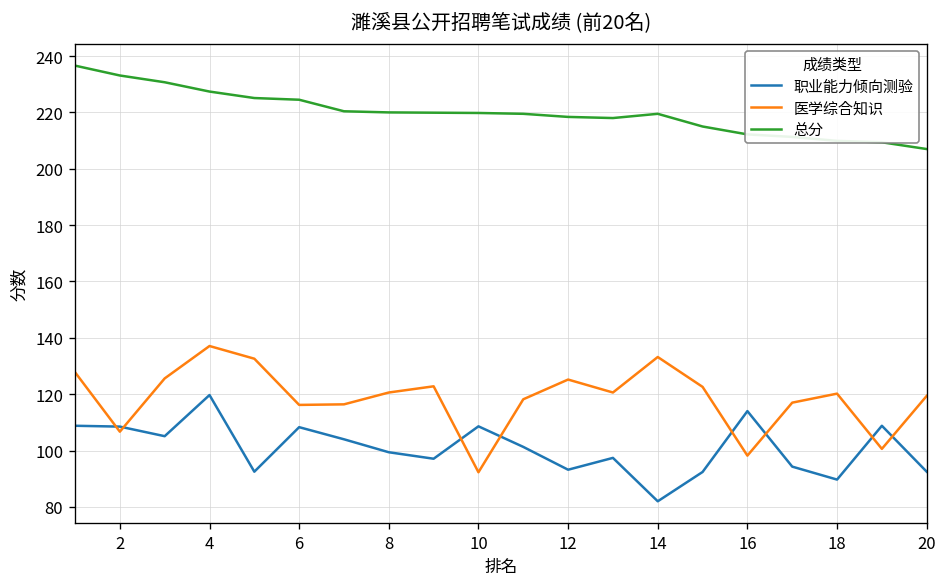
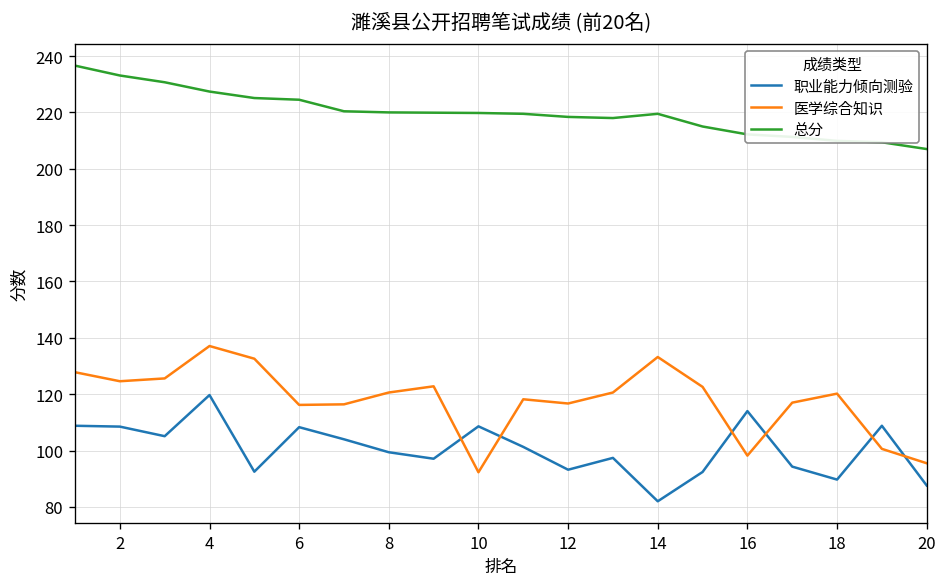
医学综合知识, 2: 107 -> 125
医学综合知识, 12: 125 -> 117
职业能力倾向测验, 20: 93 -> 88
医学综合知识, 20: 119 -> 96
